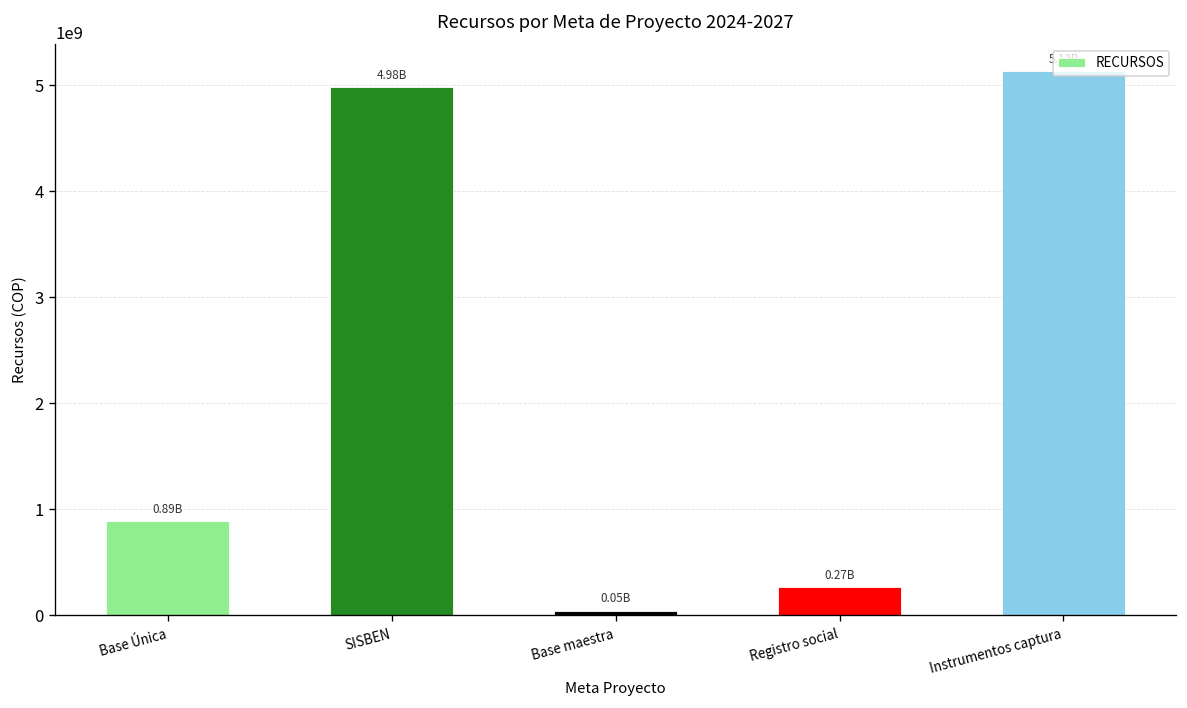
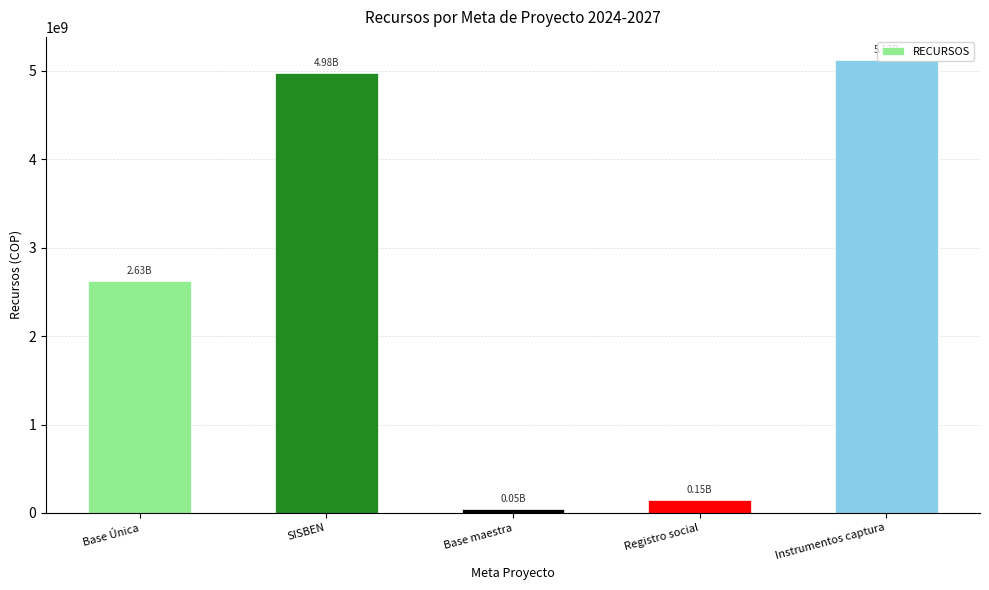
Base Única: 0.89B -> 2.63B
Registro social: 0.27B -> 0.15B
